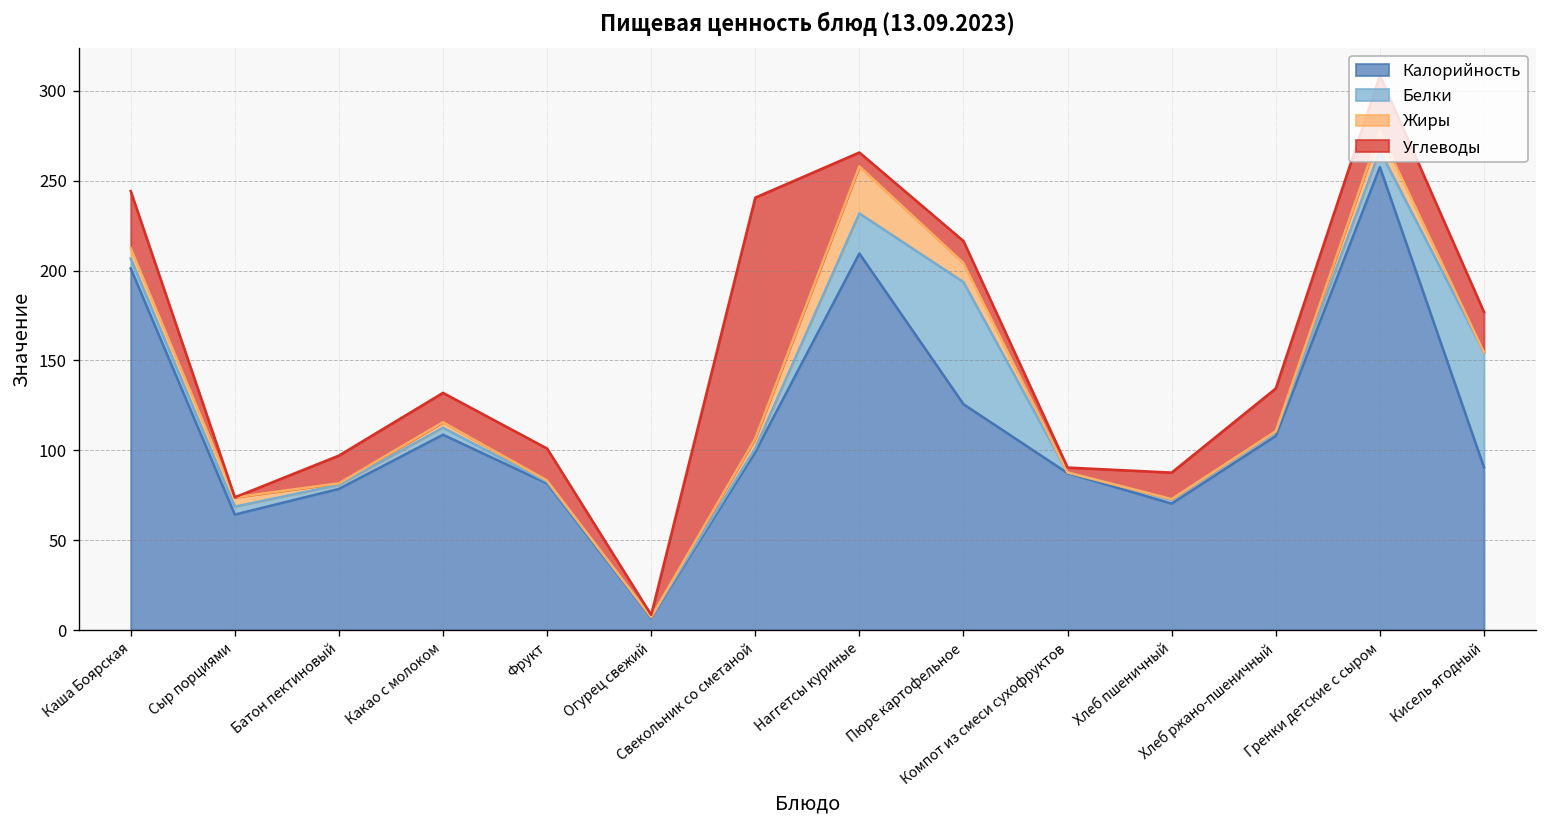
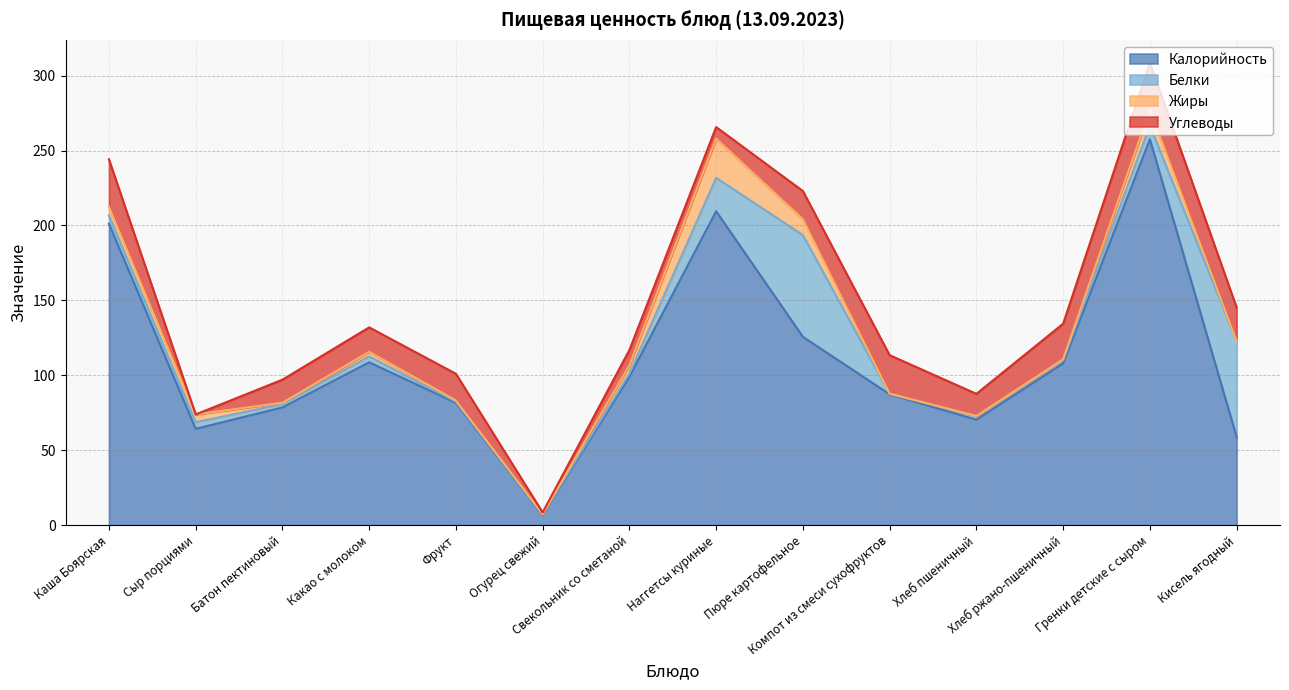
Углеводы, Свекольник со сметаной: 134 -> 10
Углеводы, Пюре картофельное: 12 -> 19
Углеводы, Компот из смеси сухофруктов: 3 -> 26
Калорийность, Кисель ягодный: 91 -> 59
